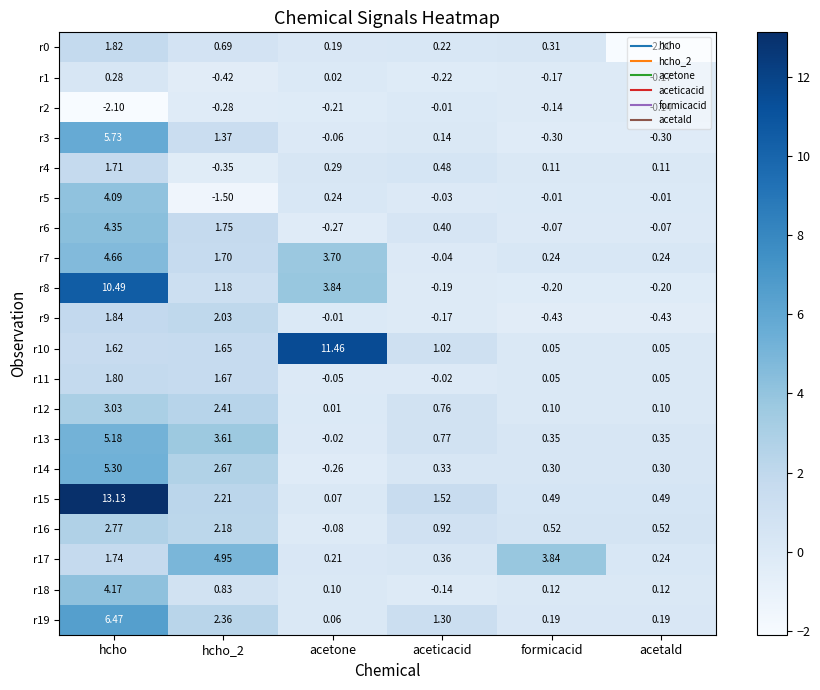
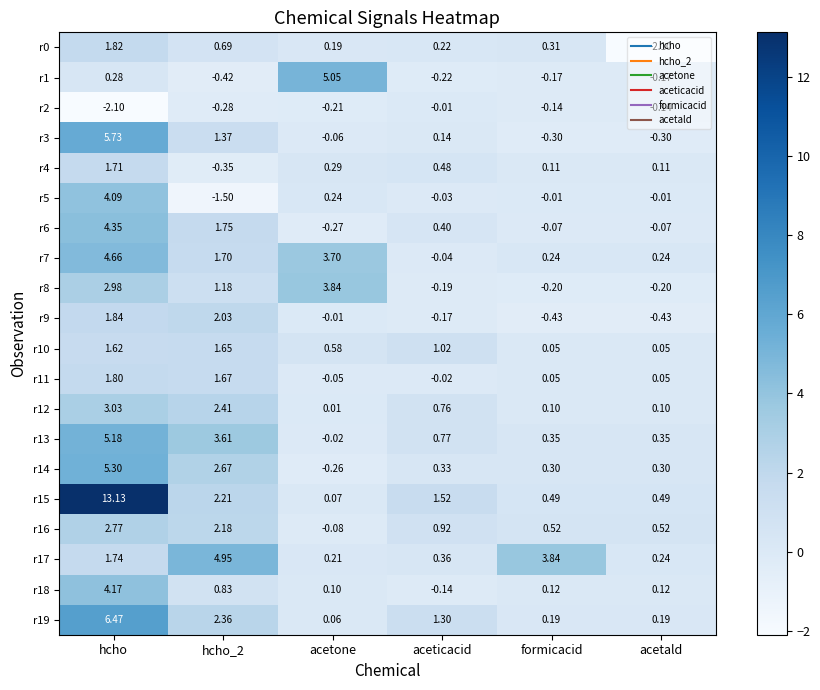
r1, acetone: 0.02 -> 5.05
r8, hcho: 10.49 -> 2.98
r10, acetone: 11.46 -> 0.58
